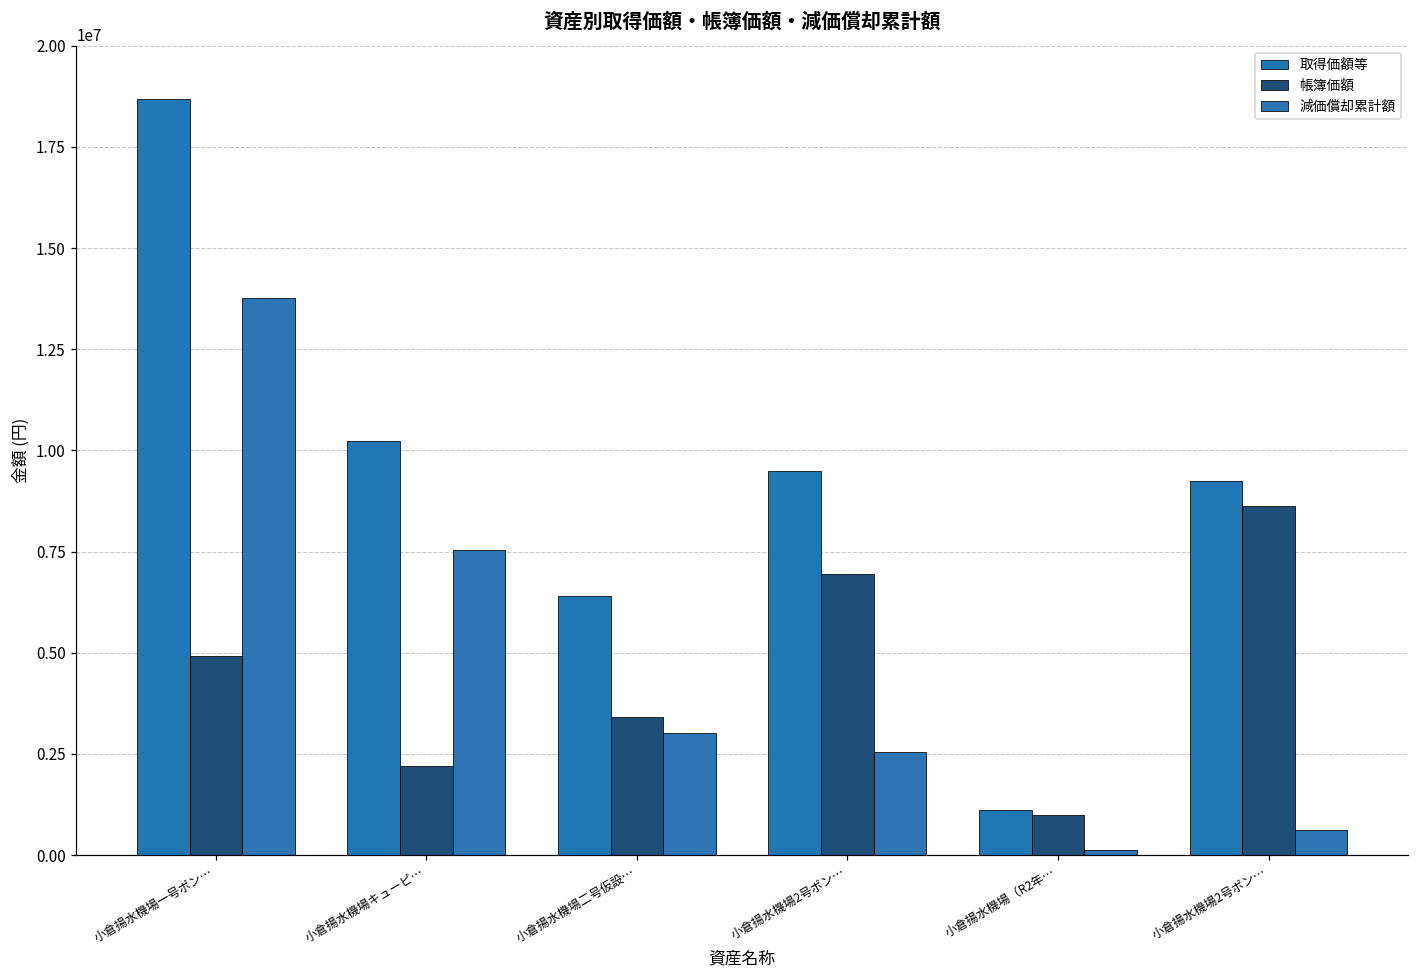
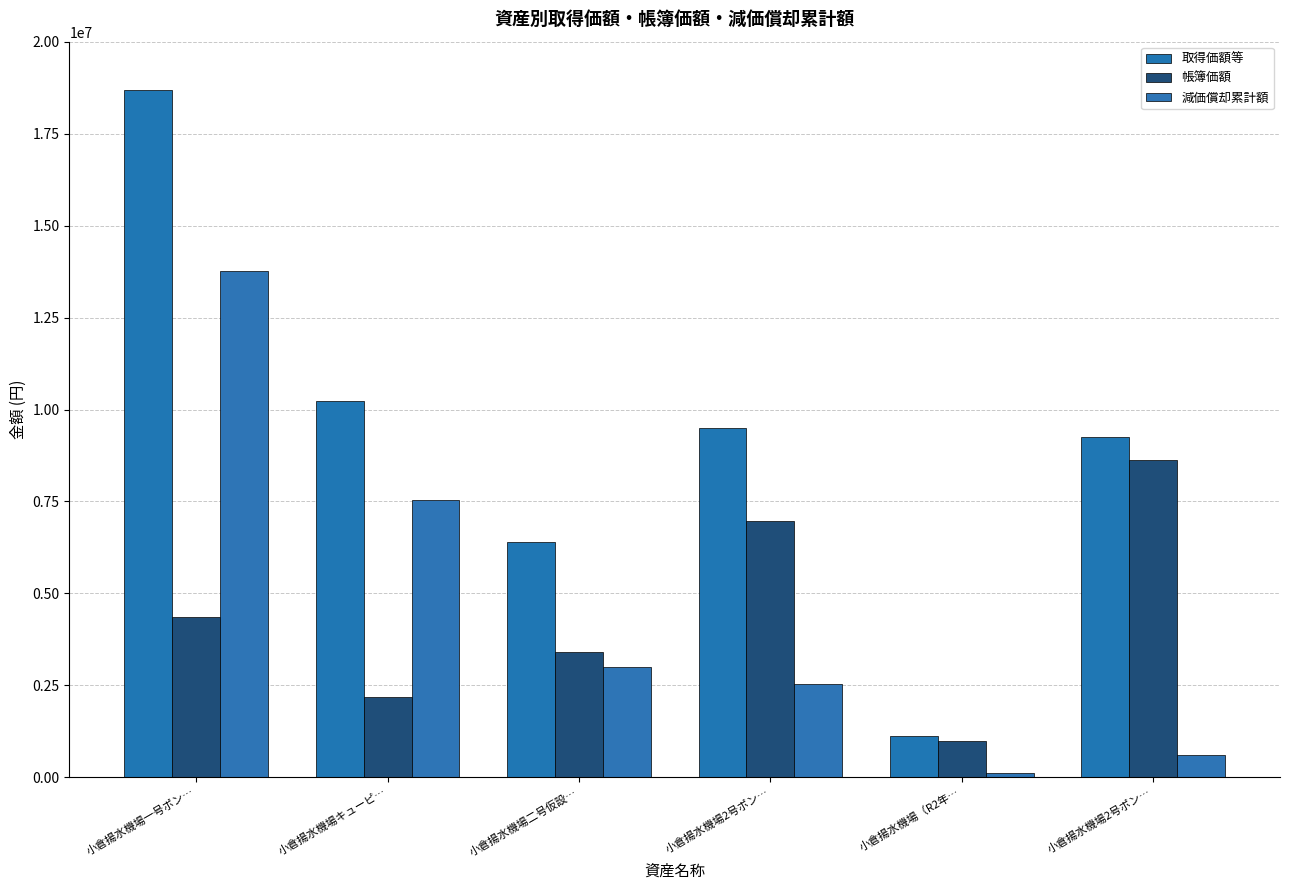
帳簿価額, 小倉揚水機場一号ポン…: 4900000 -> 4300000
